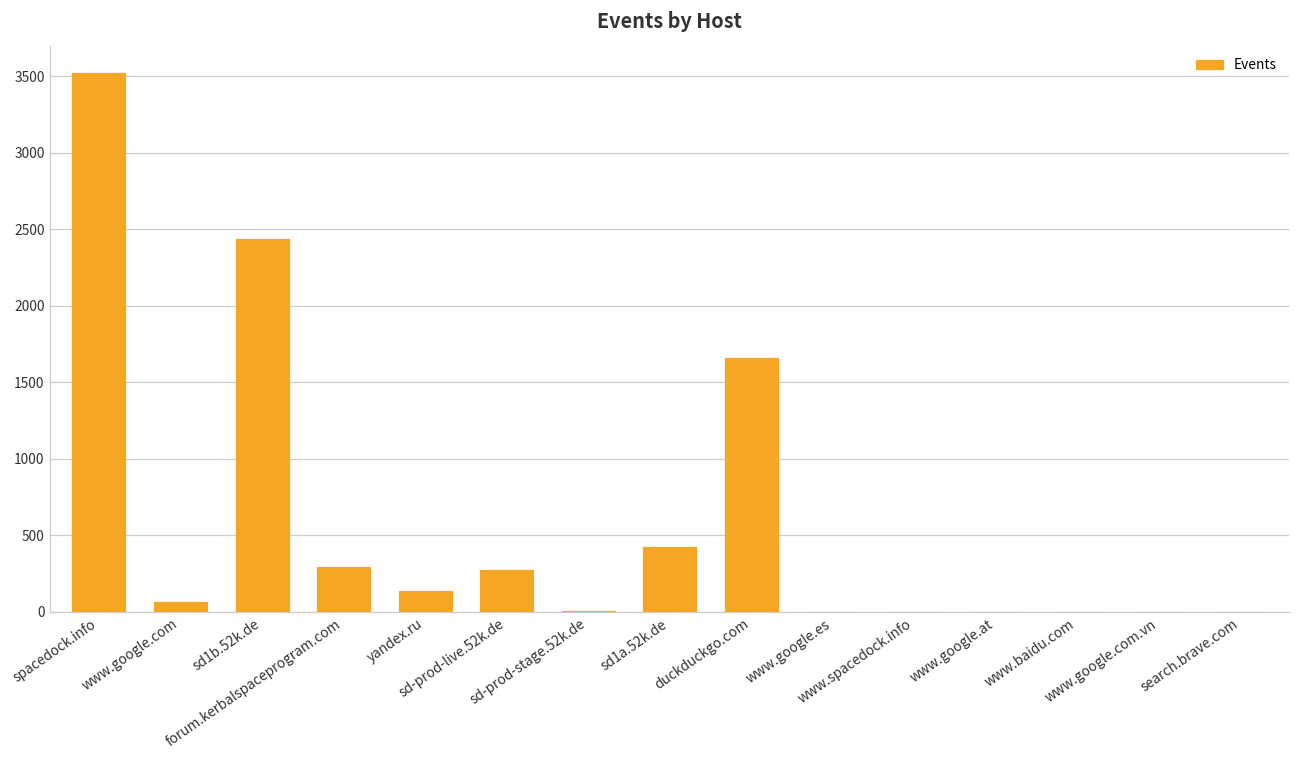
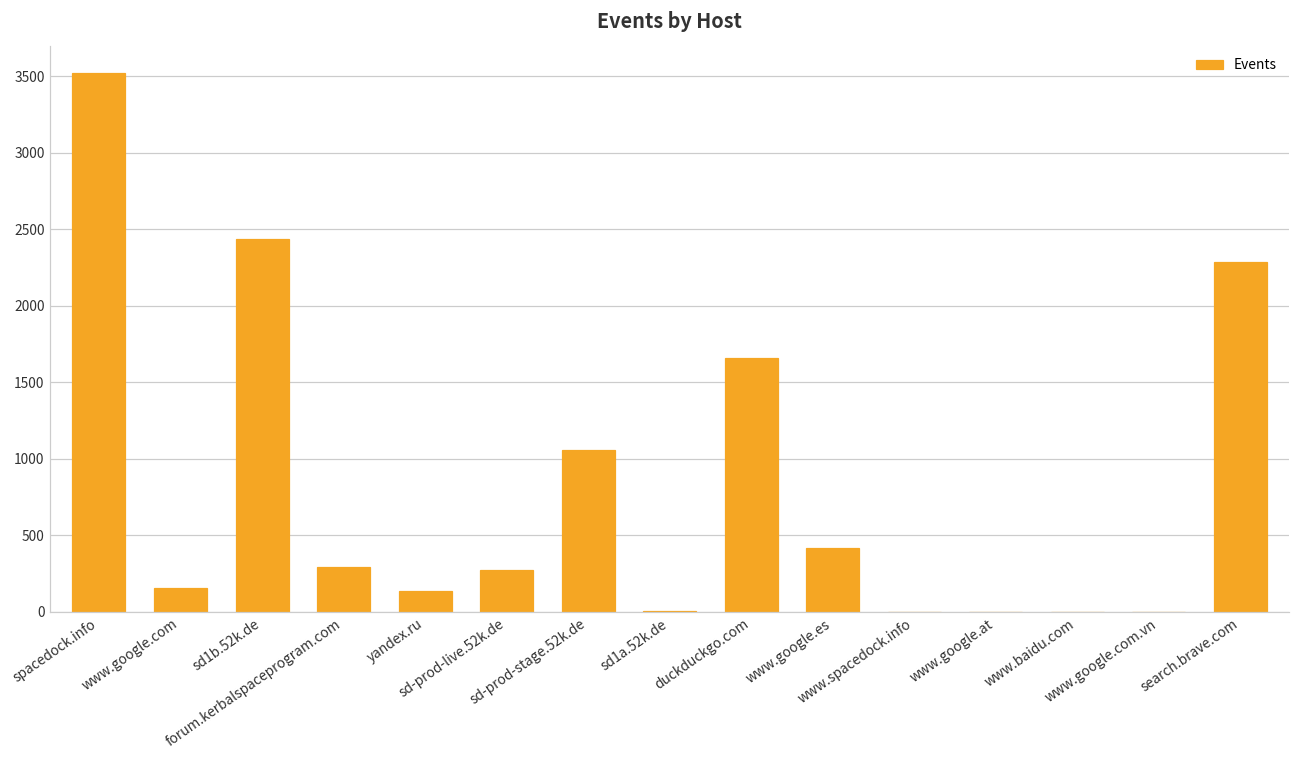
www.google.com: 70 -> 160
sd-prod-stage.52k.de: 10 -> 1060
sd1a.52k.de: 420 -> 10
www.google.es: 0 -> 420
search.brave.com: 0 -> 2290
